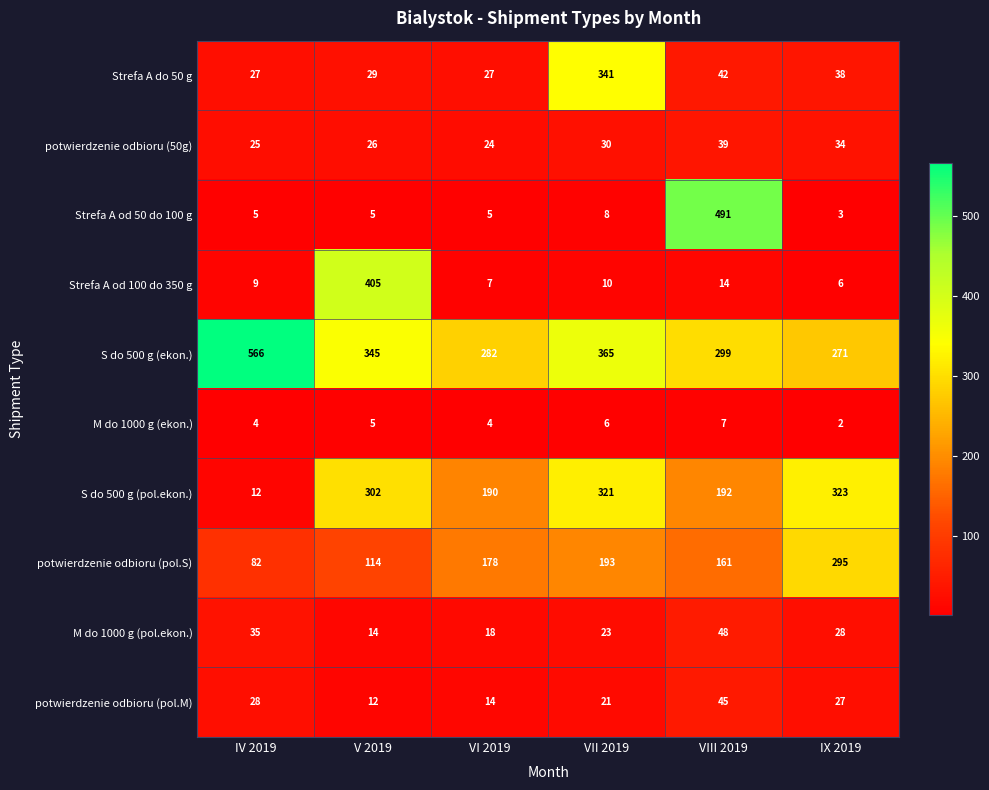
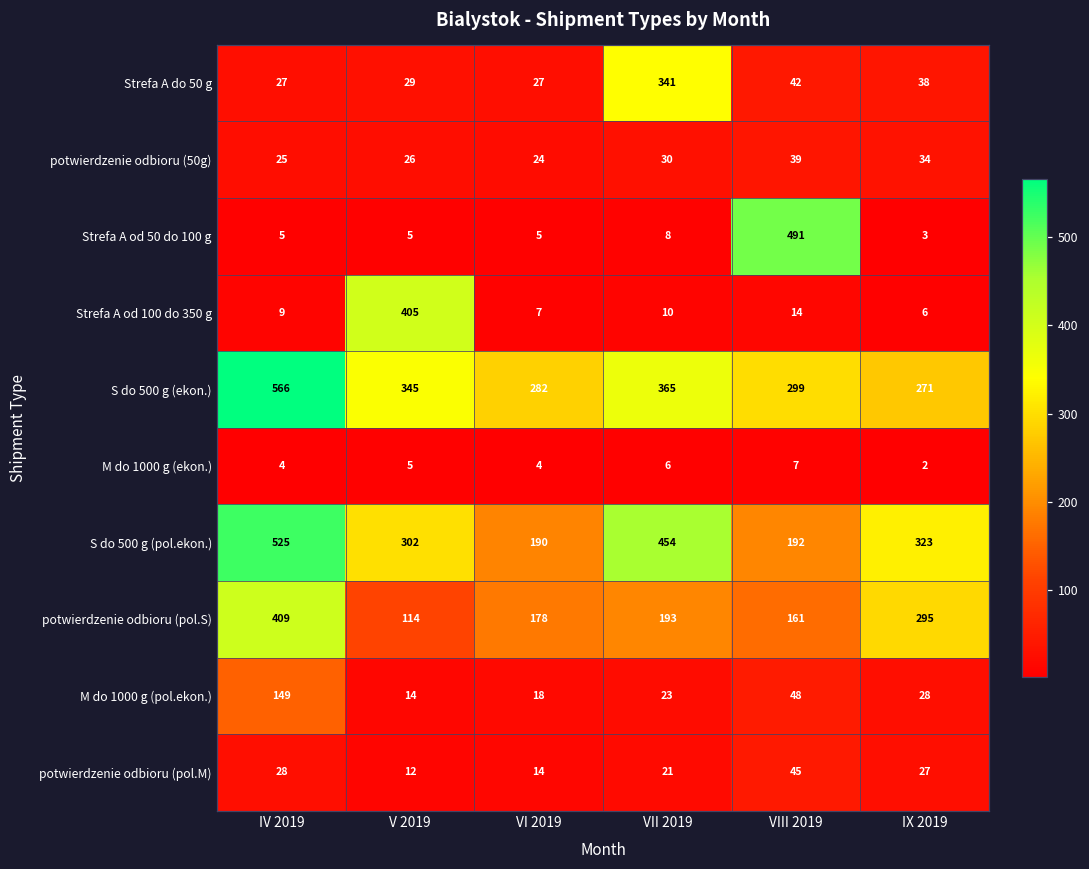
S do 500 g (pol.ekon.), IV 2019: 12 -> 525
S do 500 g (pol.ekon.), VII 2019: 321 -> 454
potwierdzenie odbioru (pol.S), IV 2019: 82 -> 409
M do 1000 g (pol.ekon.), IV 2019: 35 -> 149
